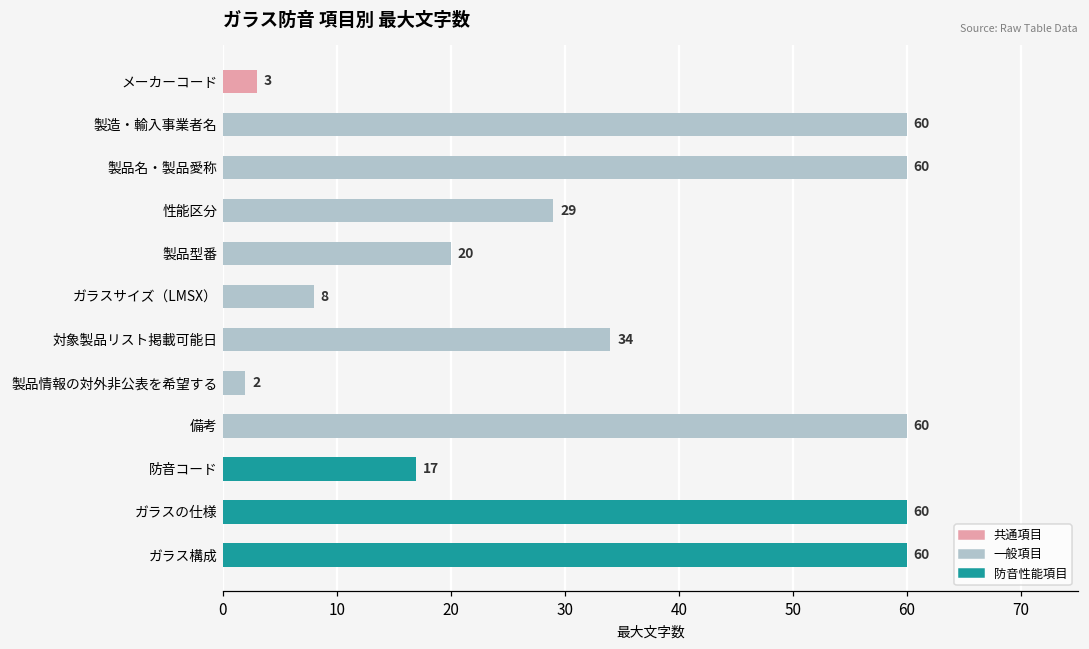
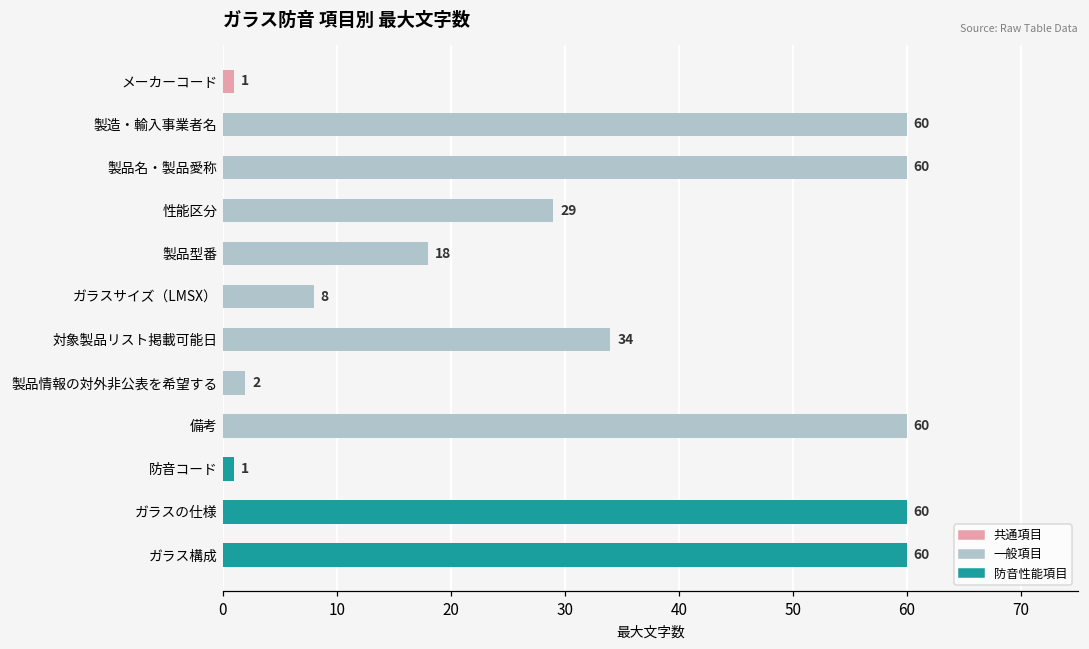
メーカーコード: 3 -> 1
製品型番: 20 -> 18
防音コード: 17 -> 1
